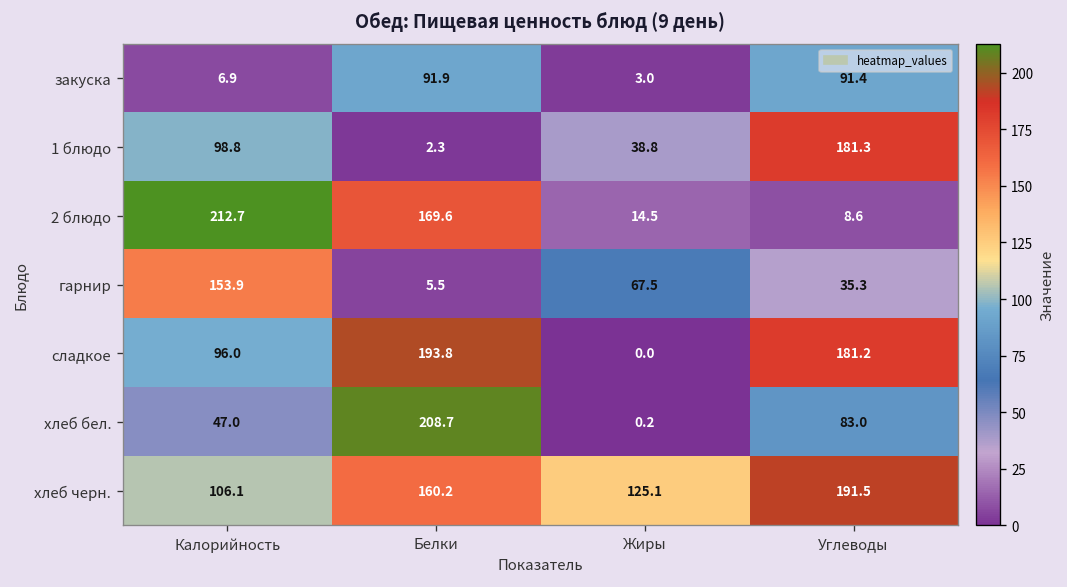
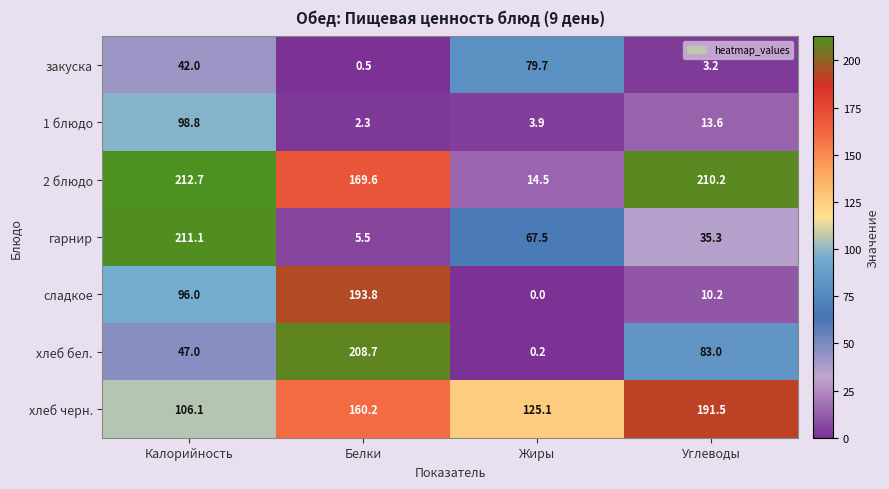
закуска, Калорийность: 6.9 -> 42.0
закуска, Белки: 91.9 -> 0.5
закуска, Жиры: 3.0 -> 79.7
закуска, Углеводы: 91.4 -> 3.2
1 блюдо, Жиры: 38.8 -> 3.9
1 блюдо, Углеводы: 181.3 -> 13.6
2 блюдо, Углеводы: 8.6 -> 210.2
гарнир, Калорийность: 153.9 -> 211.1
сладкое, Углеводы: 181.2 -> 10.2
